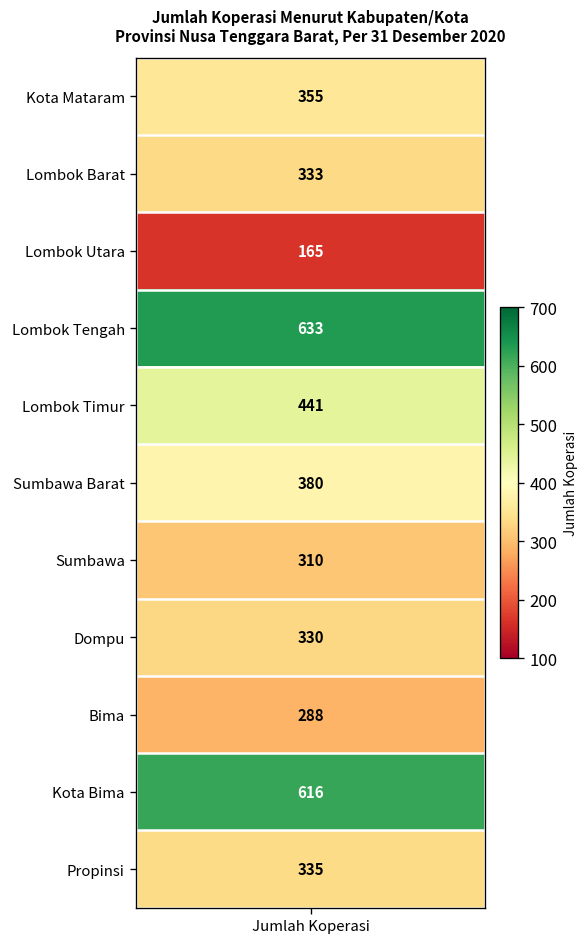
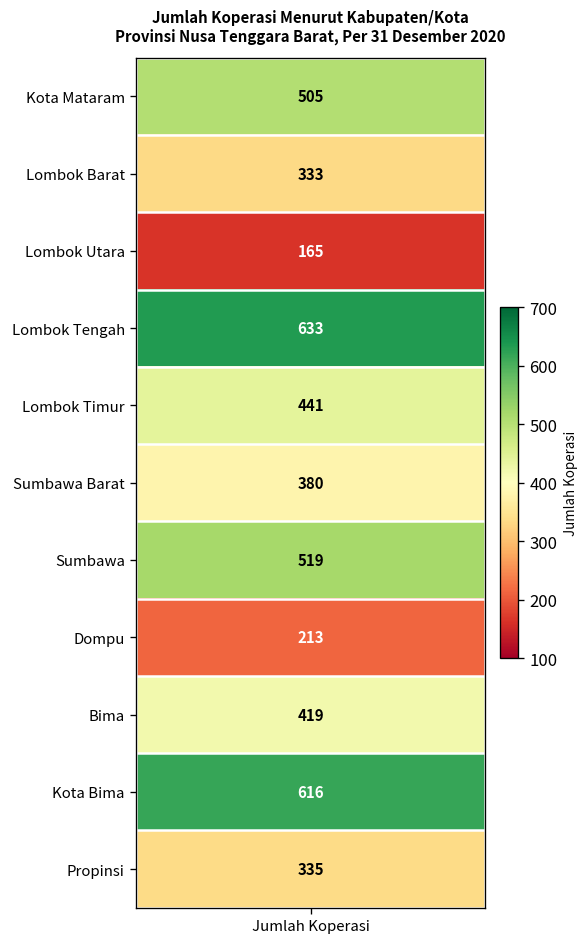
Kota Mataram, Jumlah Koperasi: 355 -> 505
Sumbawa, Jumlah Koperasi: 310 -> 519
Dompu, Jumlah Koperasi: 330 -> 213
Bima, Jumlah Koperasi: 288 -> 419
